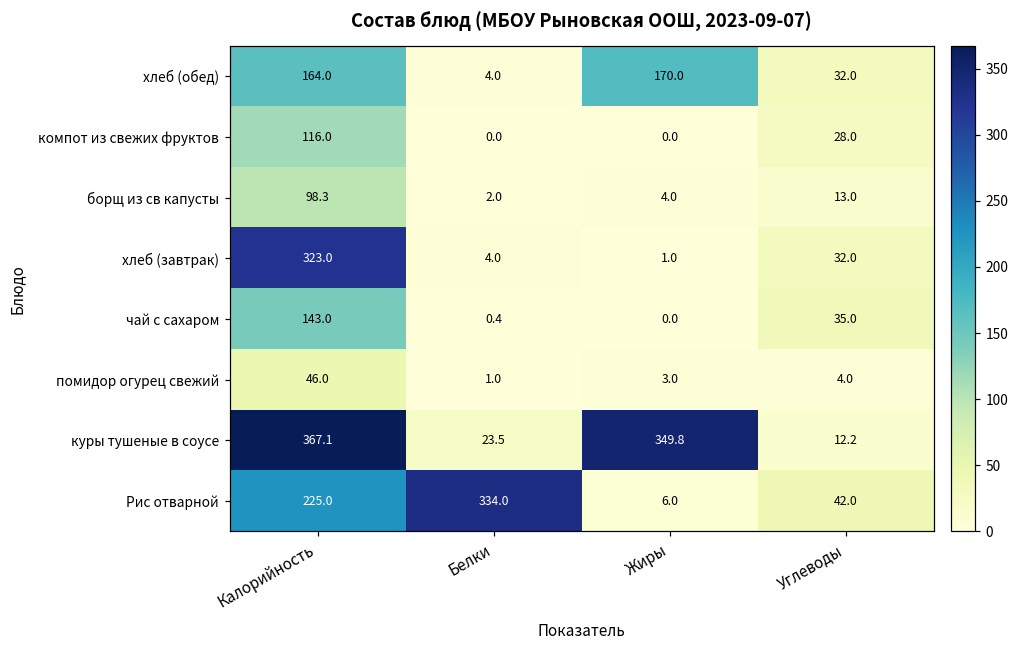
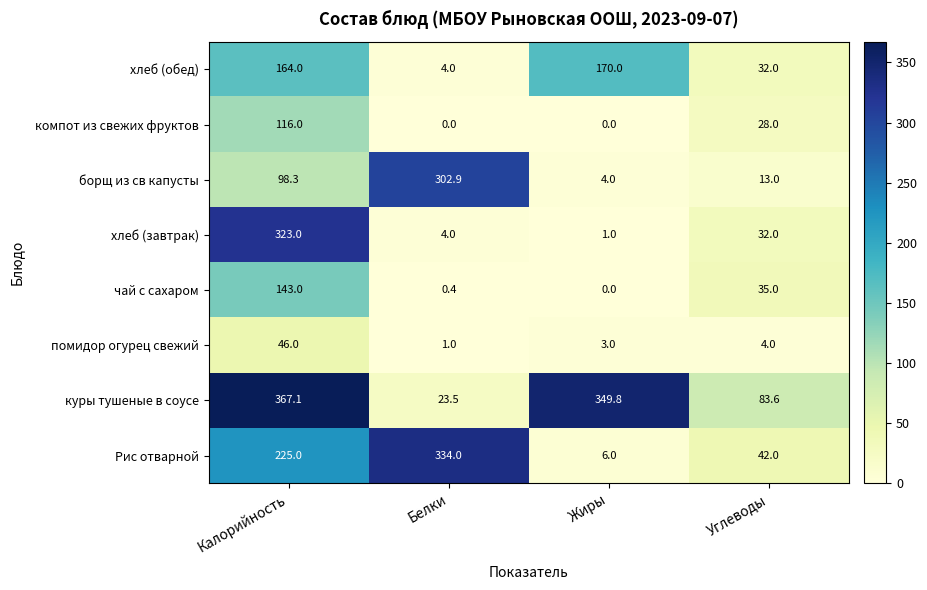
борщ из св капусты, Белки: 2.0 -> 302.9
куры тушеные в соусе, Углеводы: 12.2 -> 83.6
